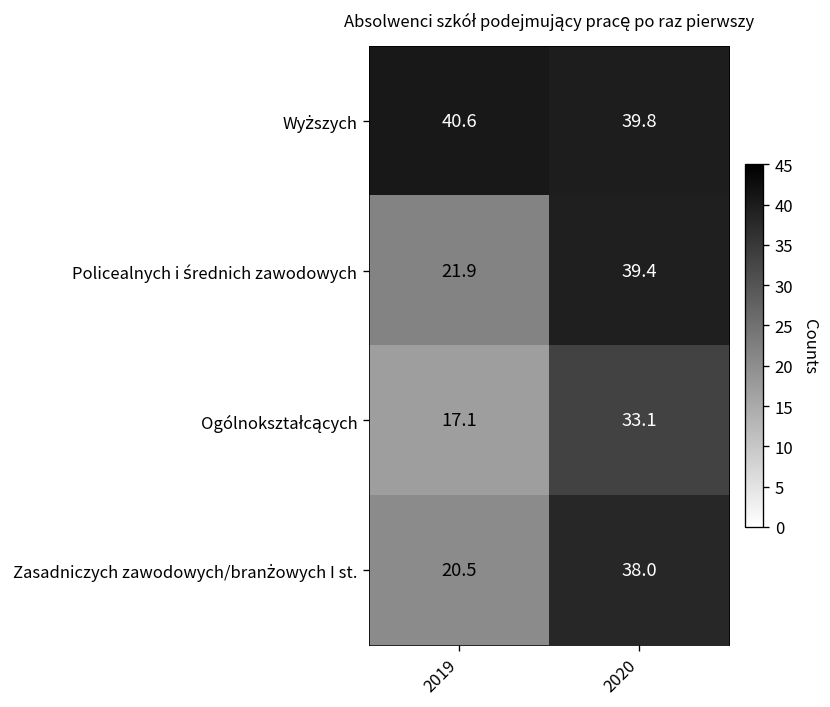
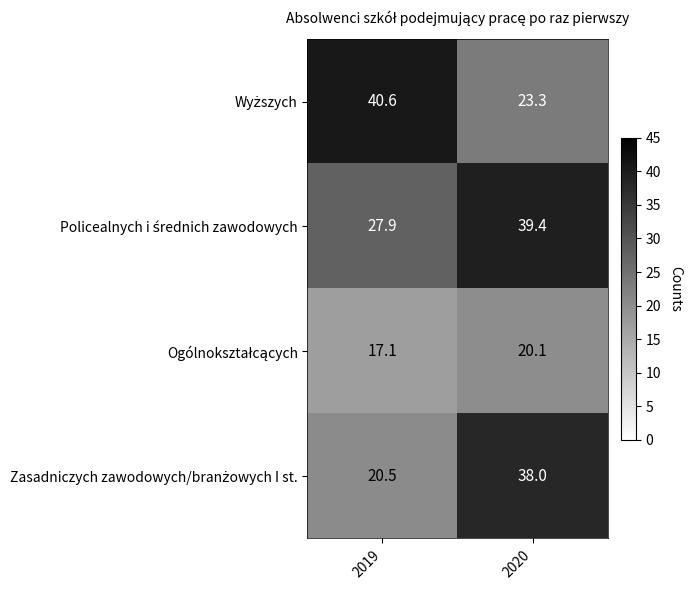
Wyższych, 2020: 39.8 -> 23.3
Policealnych i średnich zawodowych, 2019: 21.9 -> 27.9
Ogólnokształcących, 2020: 33.1 -> 20.1
